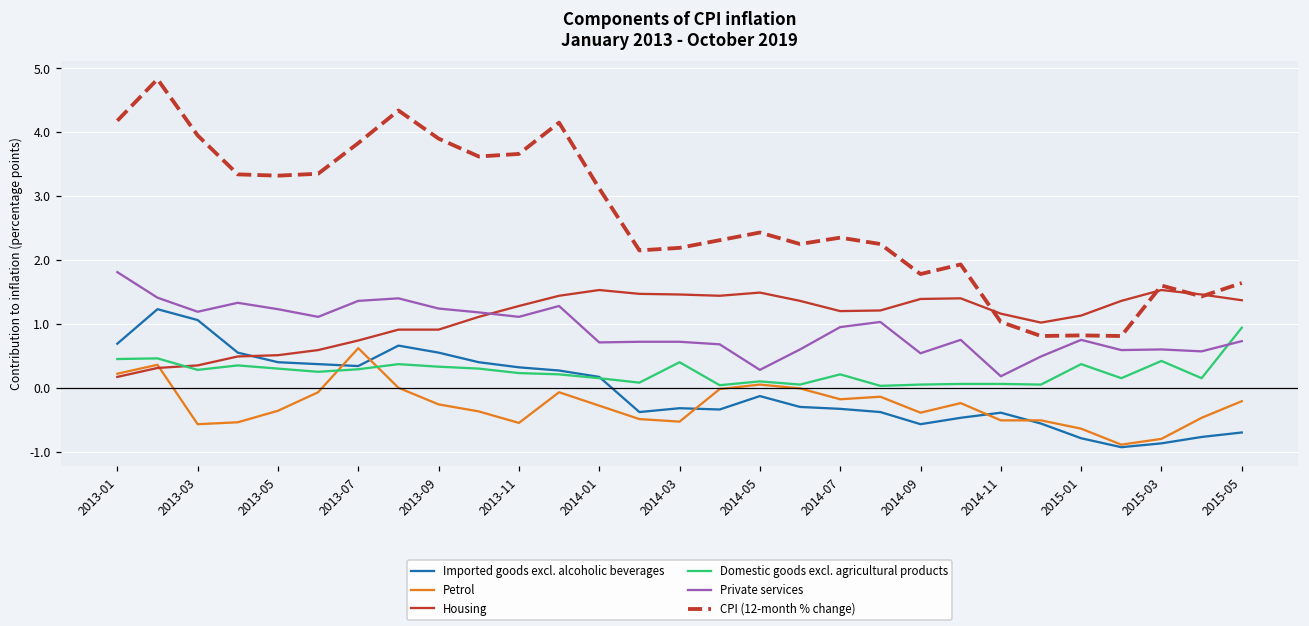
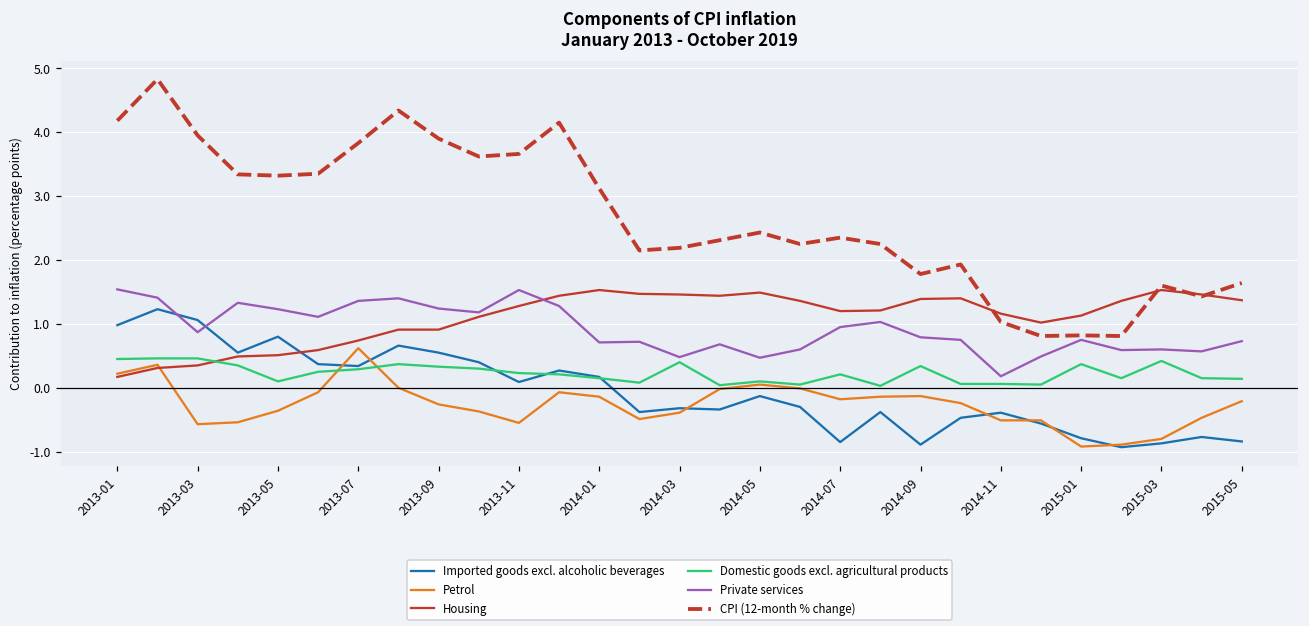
Imported goods excl. alcoholic beverages, 2013-01: 0.7 -> 1.0
Private services, 2013-01: 1.8 -> 1.5
Domestic goods excl. agricultural products, 2013-03: 0.3 -> 0.5
Private services, 2013-03: 1.2 -> 0.9
Imported goods excl. alcoholic beverages, 2013-05: 0.4 -> 0.8
Domestic goods excl. agricultural products, 2013-05: 0.3 -> 0.1
Imported goods excl. alcoholic beverages, 2013-11: 0.3 -> 0.1
Private services, 2013-11: 1.1 -> 1.5
Petrol, 2014-01: -0.3 -> -0.1
Petrol, 2014-03: -0.5 -> -0.4
Private services, 2014-03: 0.7 -> 0.5
Private services, 2014-05: 0.3 -> 0.5
Imported goods excl. alcoholic beverages, 2014-07: -0.3 -> -0.9
Imported goods excl. alcoholic beverages, 2014-09: -0.6 -> -0.9
Petrol, 2014-09: -0.4 -> -0.1
Domestic goods excl. agricultural products, 2014-09: 0.1 -> 0.3
Private services, 2014-09: 0.5 -> 0.8
Petrol, 2015-01: -0.6 -> -0.9
Imported goods excl. alcoholic beverages, 2015-05: -0.7 -> -0.8
Domestic goods excl. agricultural products, 2015-05: 0.9 -> 0.1
